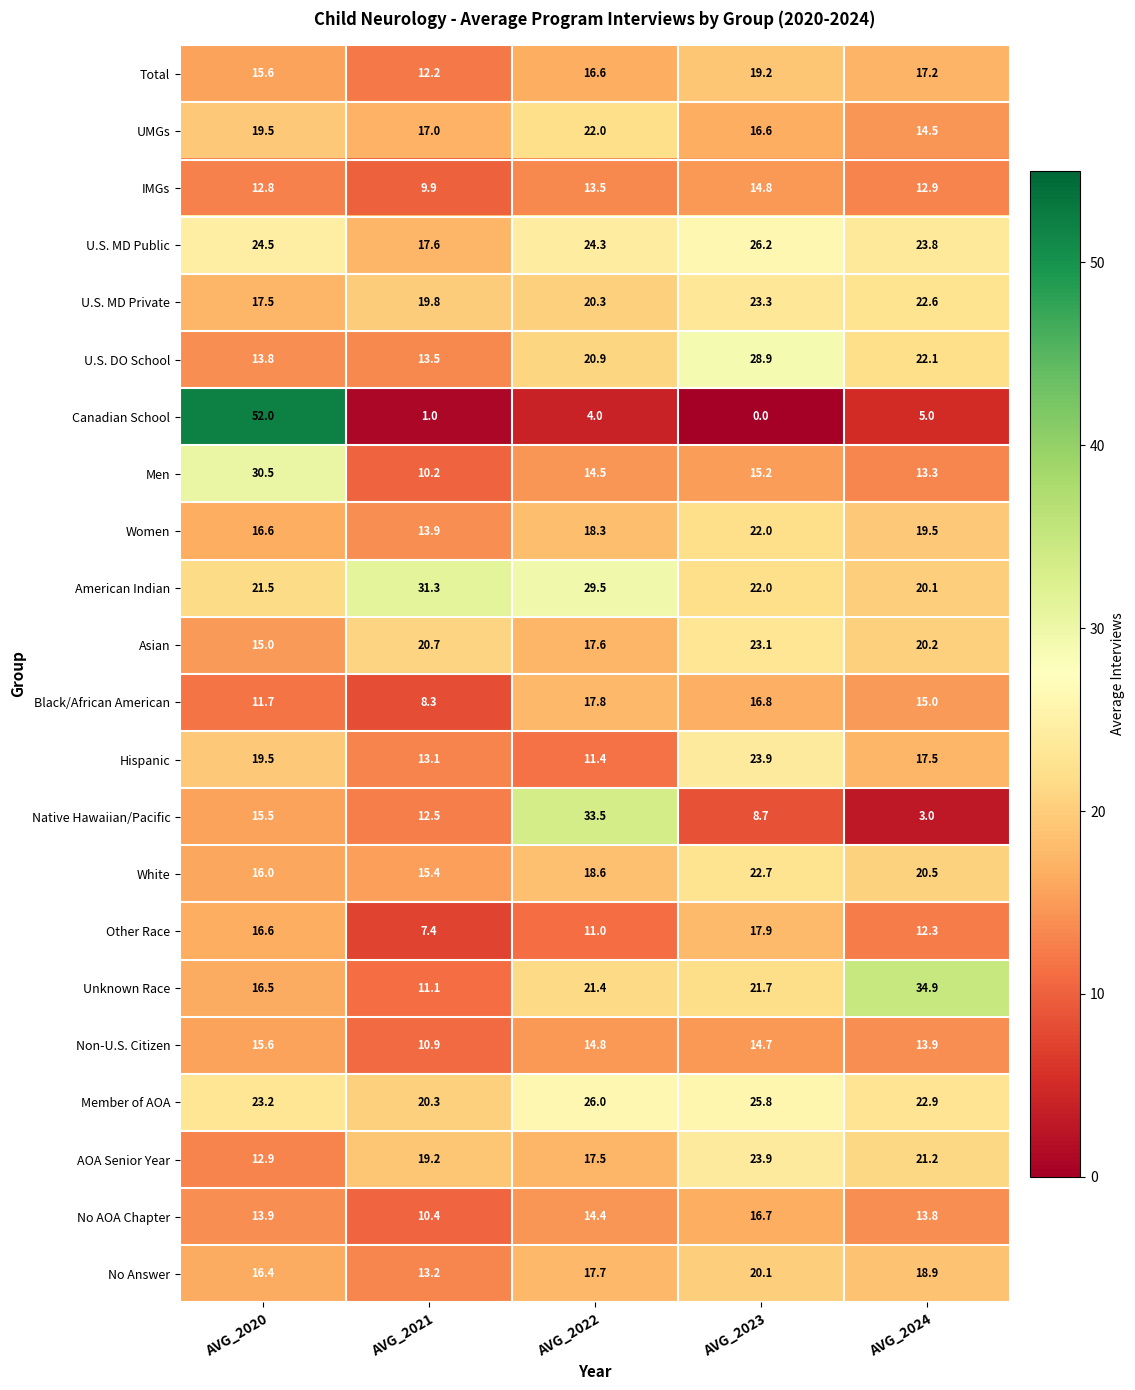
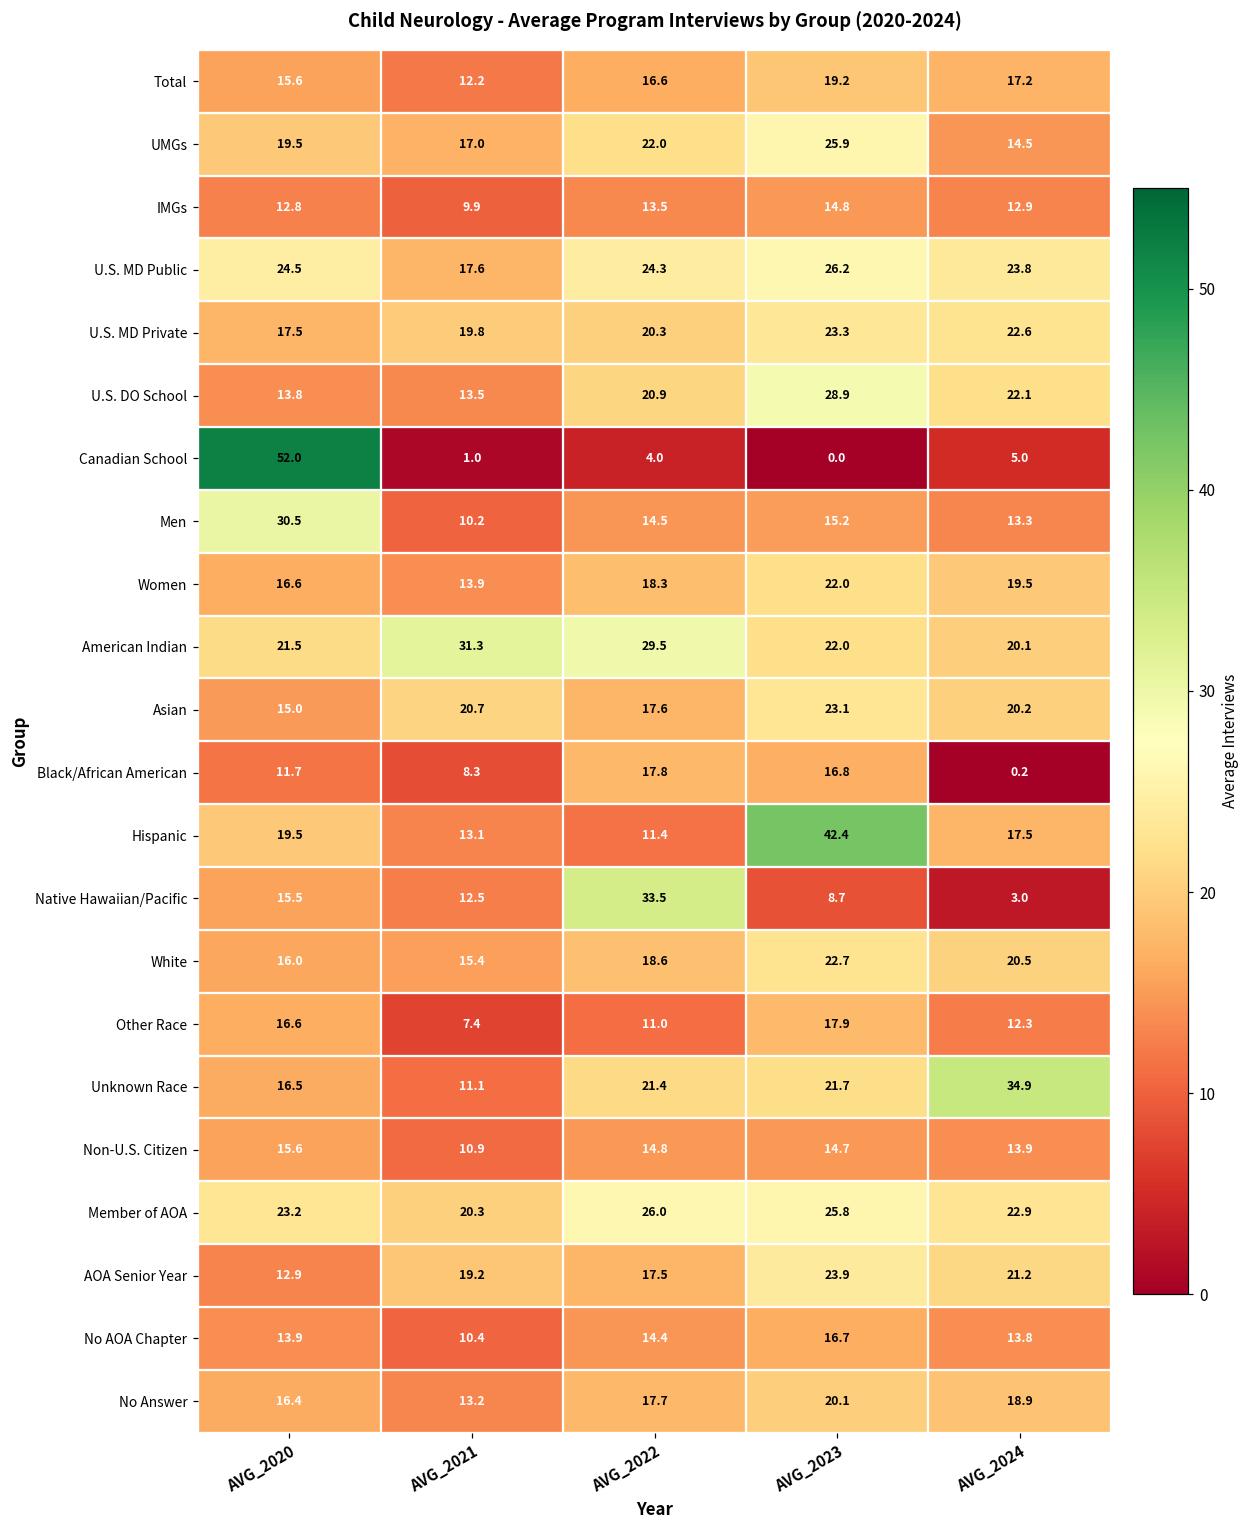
UMGs, AVG_2023: 16.6 -> 25.9
Black/African American, AVG_2024: 15.0 -> 0.2
Hispanic, AVG_2023: 23.9 -> 42.4
